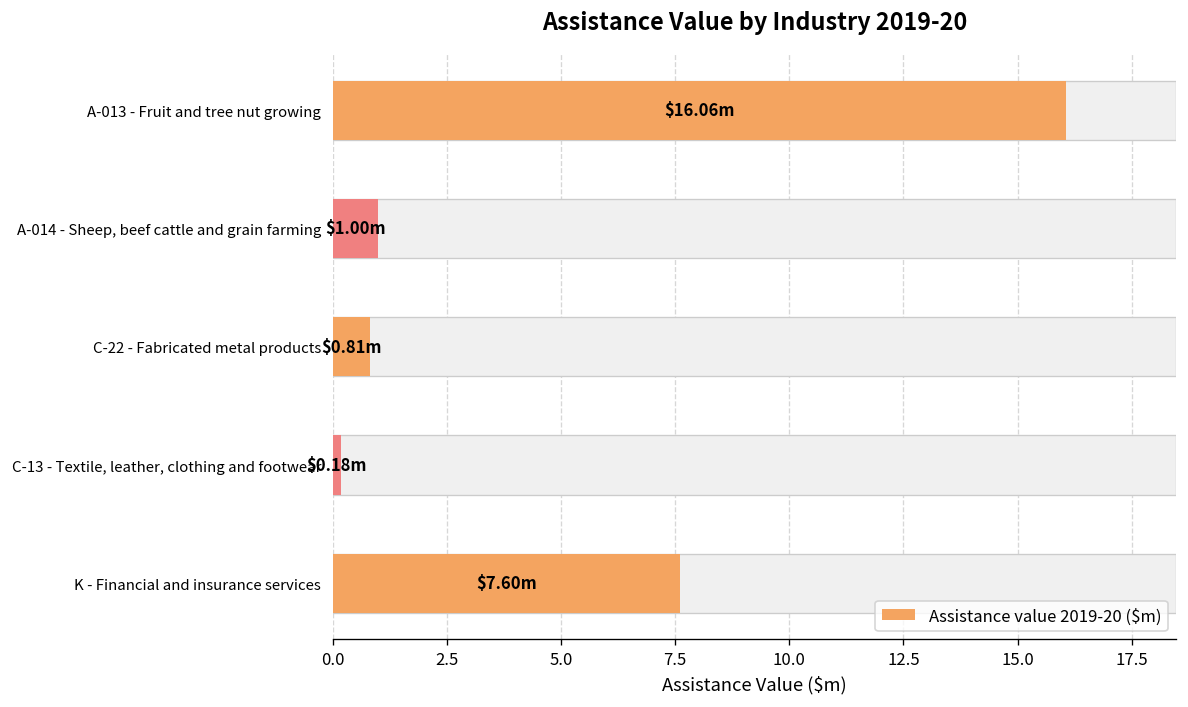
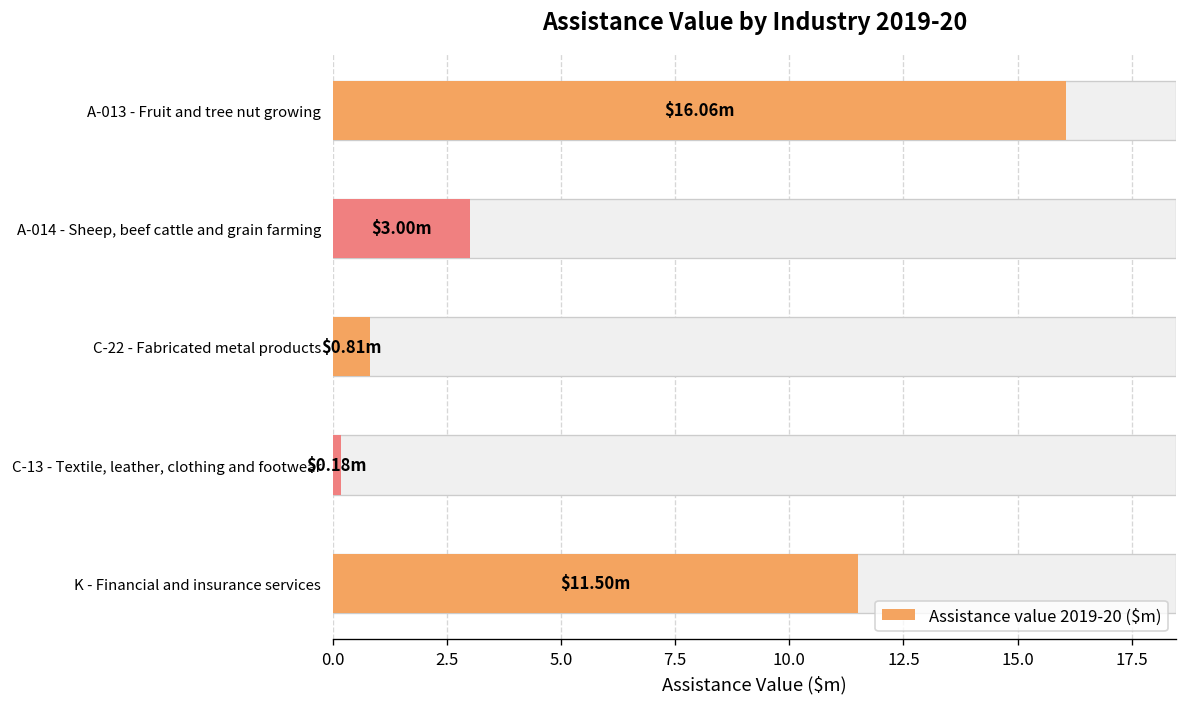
Assistance value 2019-20 ($m), A-014 - Sheep, beef cattle and grain farming: $1.00m -> $3.00m
Assistance value 2019-20 ($m), K - Financial and insurance services: $7.60m -> $11.50m
